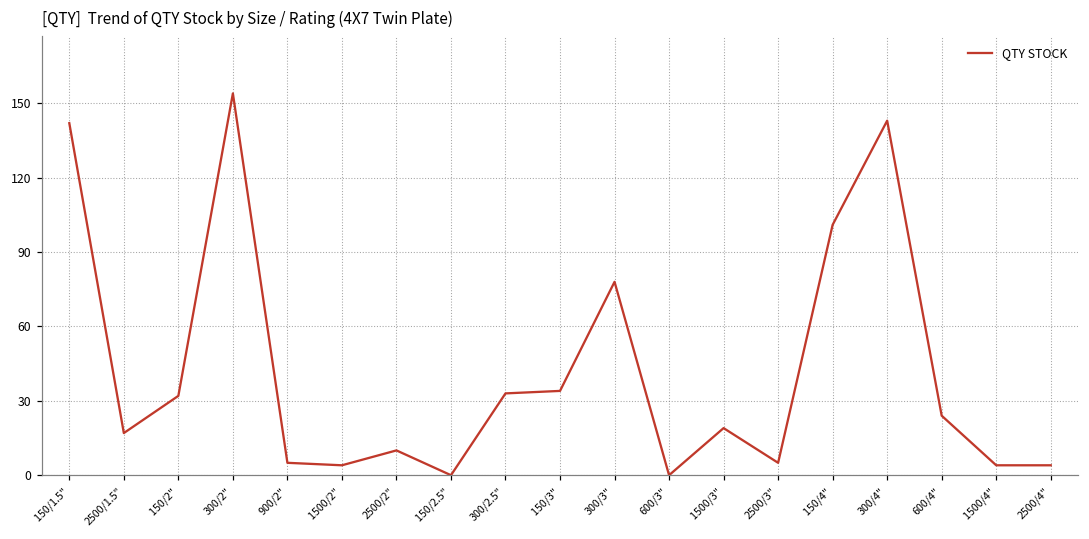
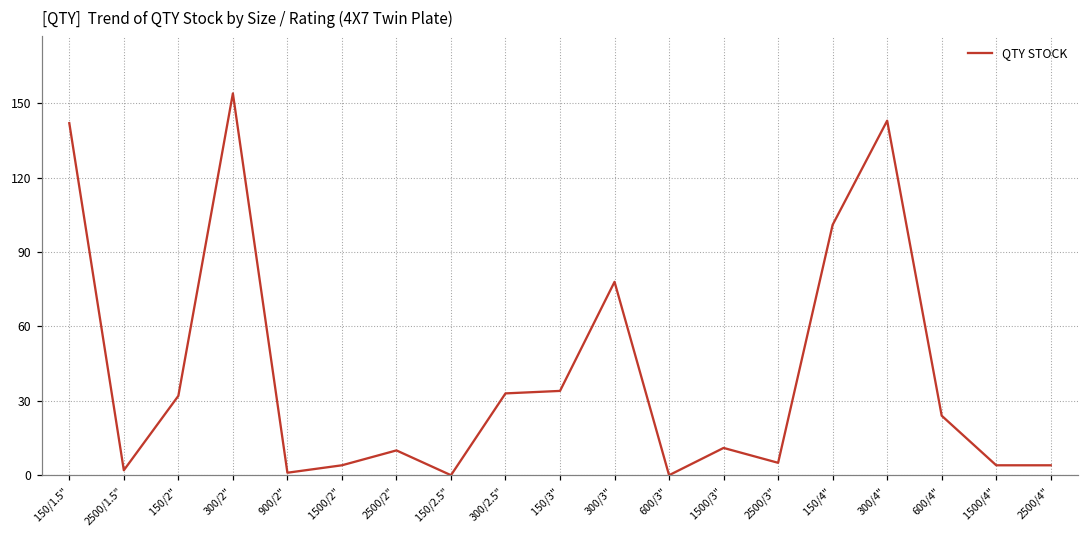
2500/1.5": 17 -> 2
900/2": 5 -> 1
1500/3": 19 -> 11
